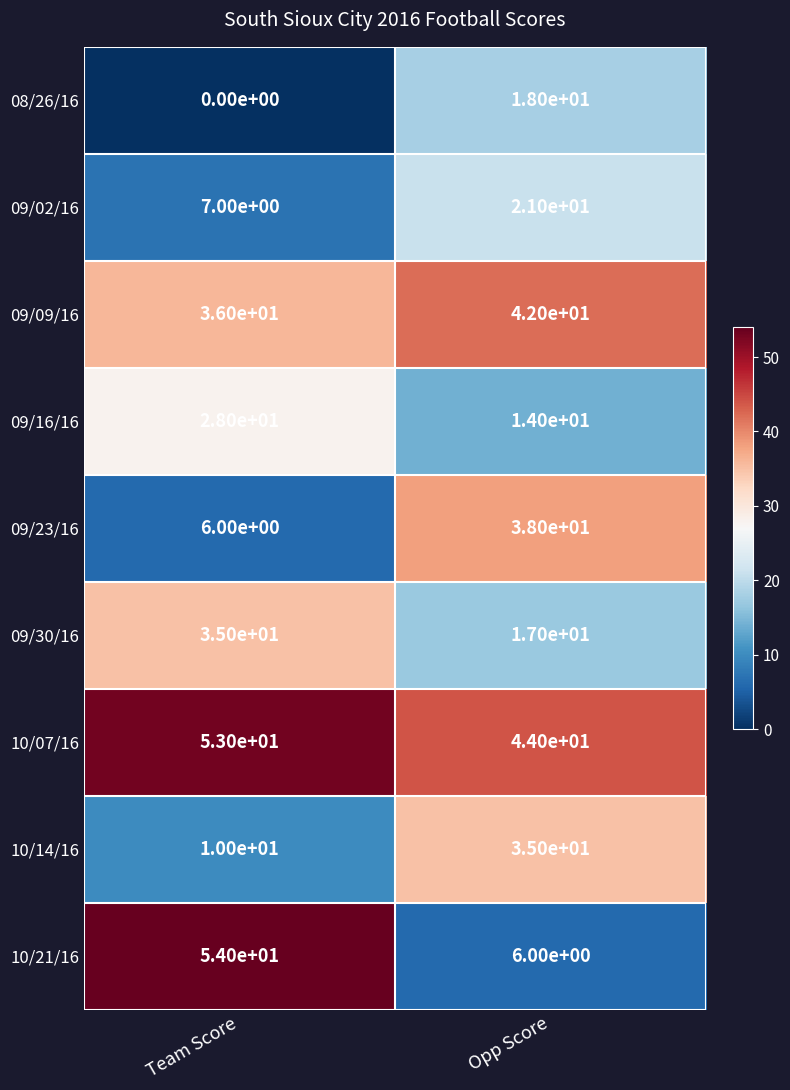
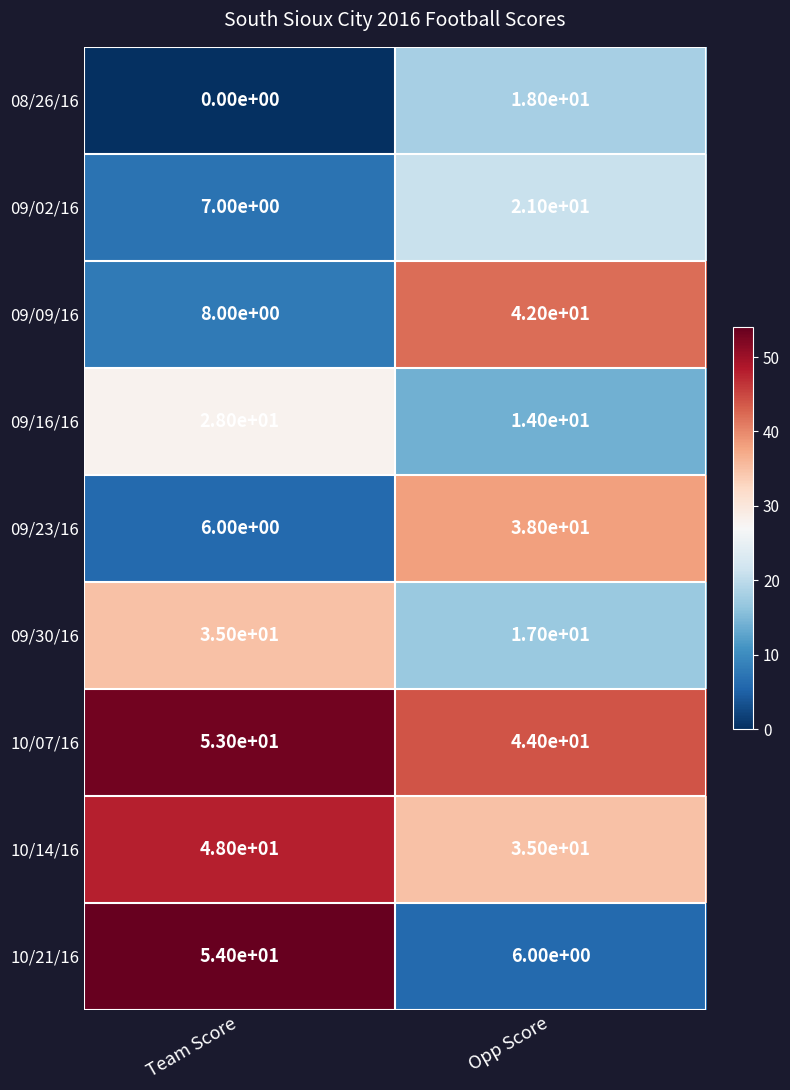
09/09/16, Team Score: 3.60e+01 -> 8.00e+00
10/14/16, Team Score: 1.00e+01 -> 4.80e+01
